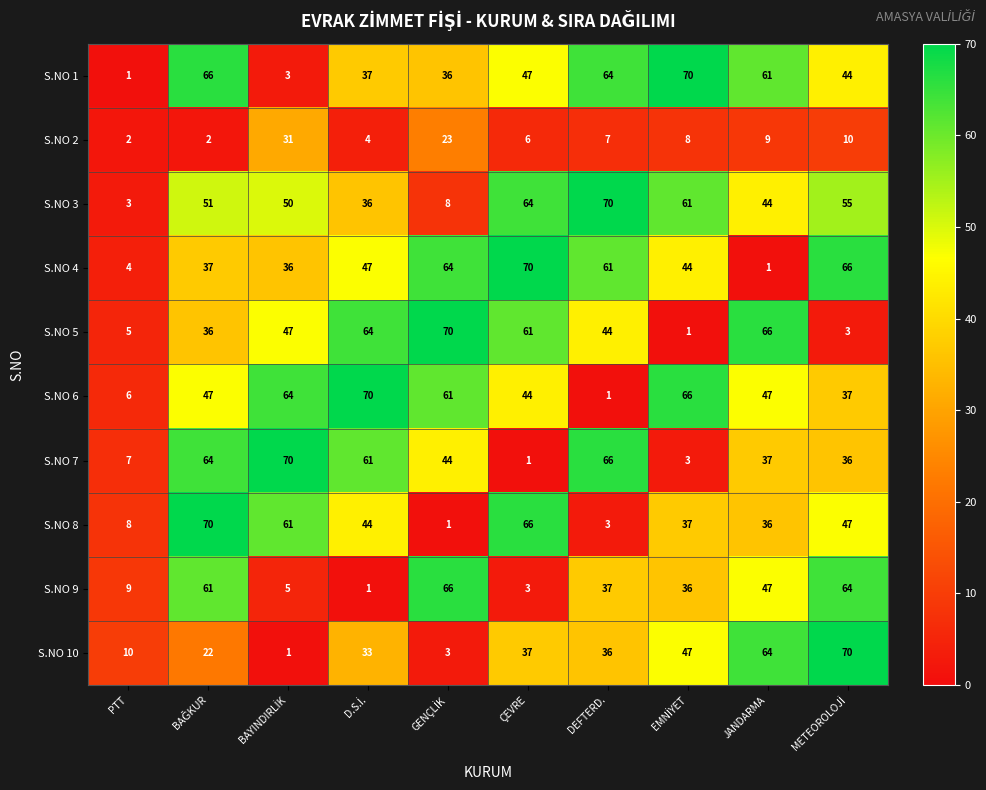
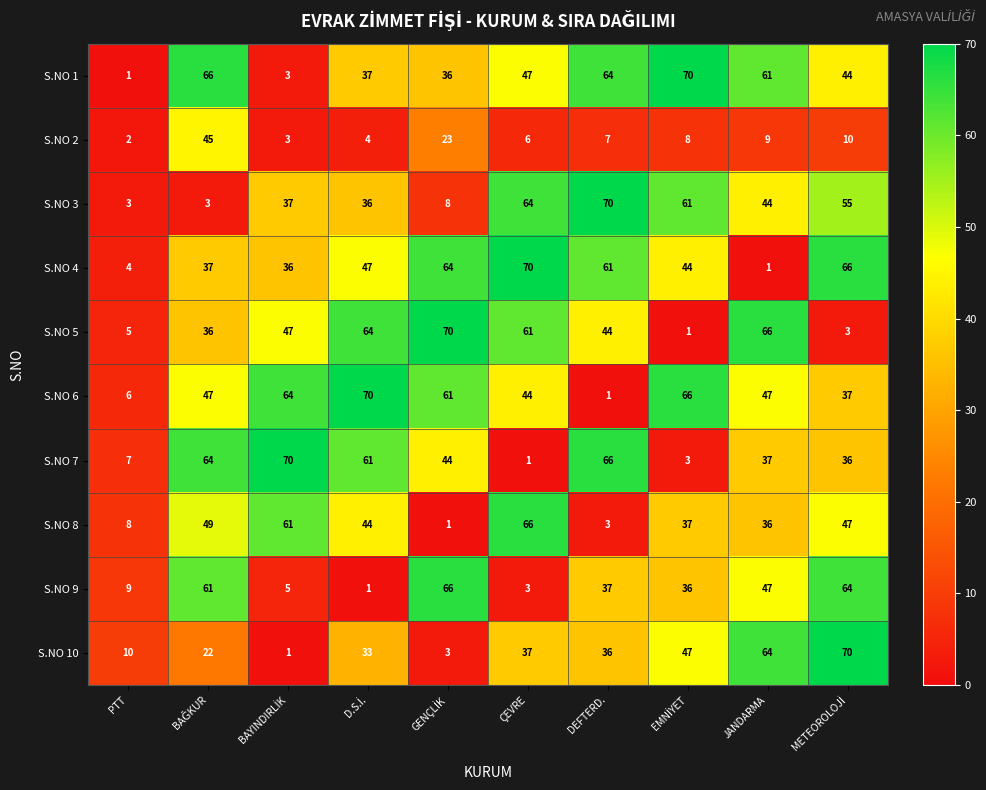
S.NO 2, BAĞKUR: 2 -> 45
S.NO 2, BAYINDIRLİK: 31 -> 3
S.NO 3, BAĞKUR: 51 -> 3
S.NO 3, BAYINDIRLİK: 50 -> 37
S.NO 8, BAĞKUR: 70 -> 49
